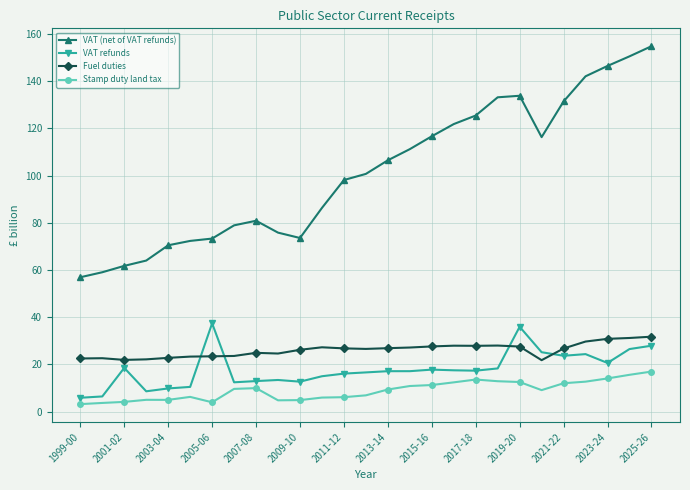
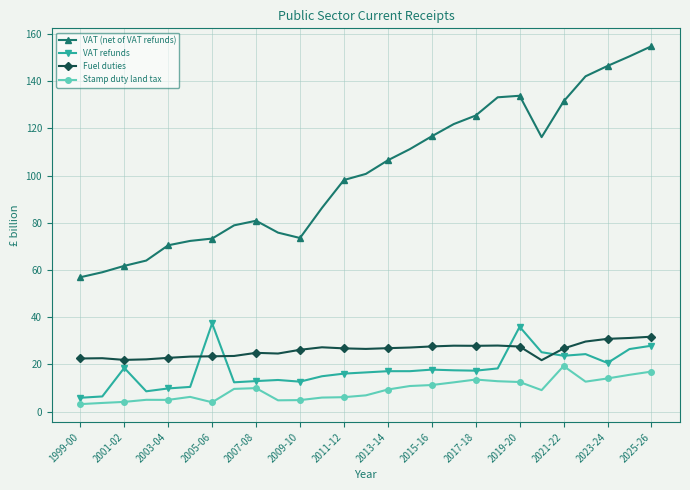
Stamp duty land tax, 2021-22: 12 -> 19
